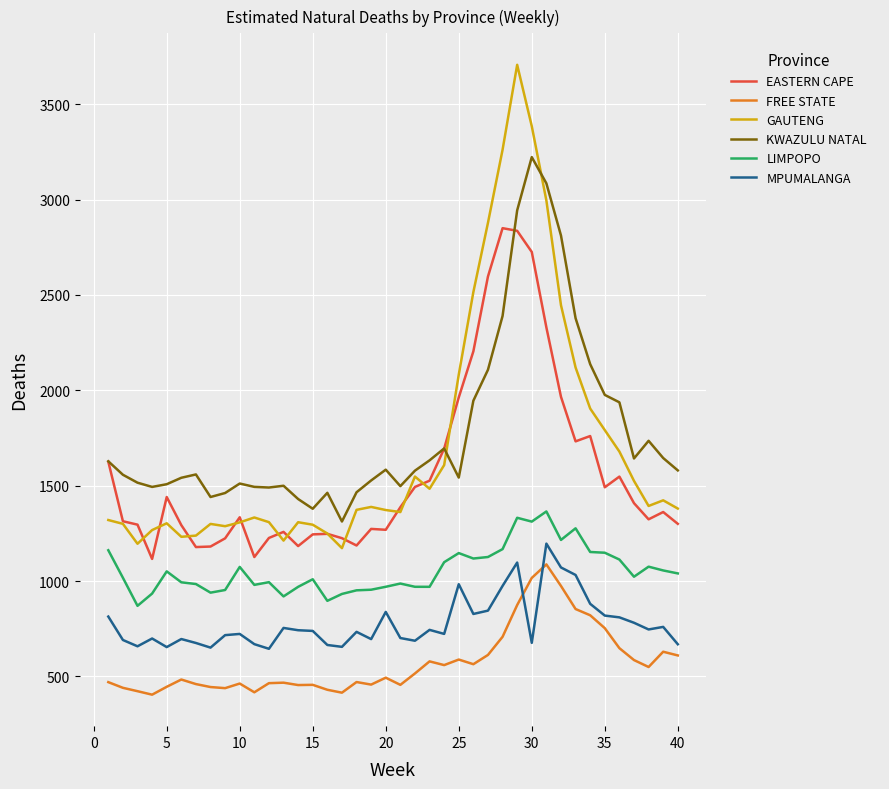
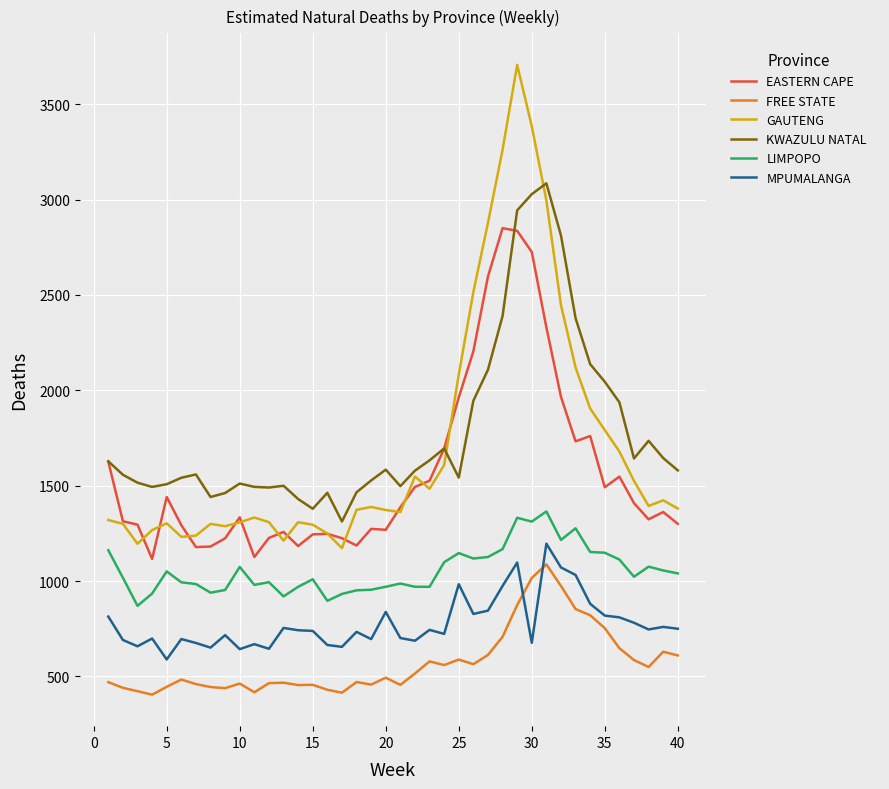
MPUMALANGA, 5: 650 -> 590
MPUMALANGA, 10: 720 -> 640
KWAZULU NATAL, 30: 3220 -> 3030
KWAZULU NATAL, 35: 1980 -> 2040
MPUMALANGA, 40: 670 -> 750
